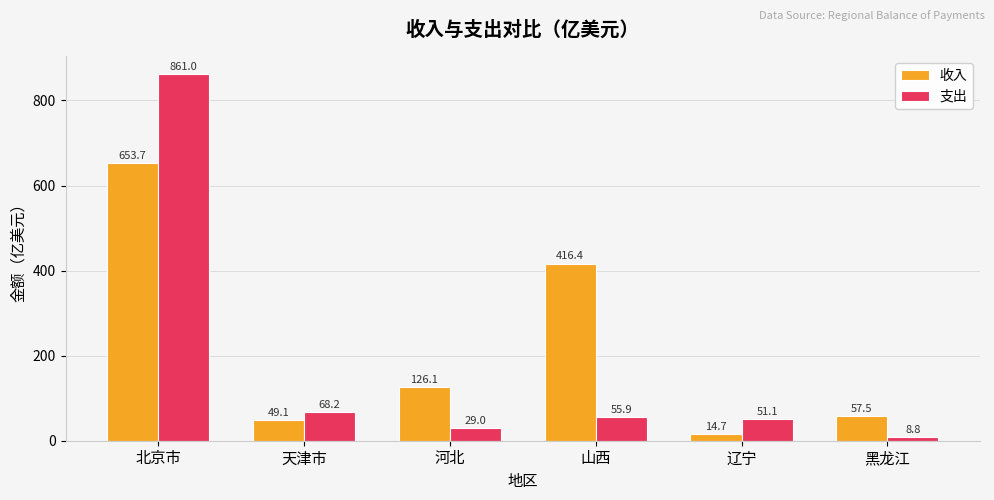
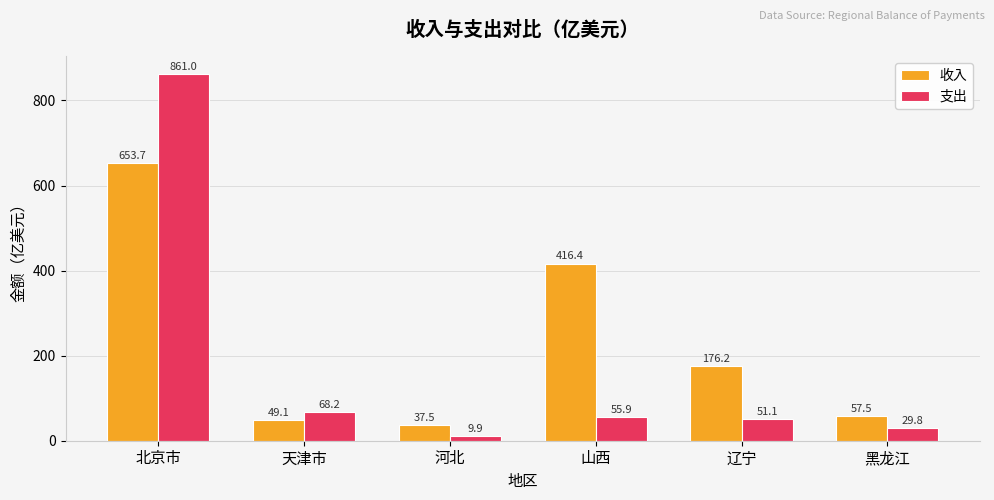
收入, 河北: 126.1 -> 37.5
支出, 河北: 29.0 -> 9.9
收入, 辽宁: 14.7 -> 176.2
支出, 黑龙江: 8.8 -> 29.8
